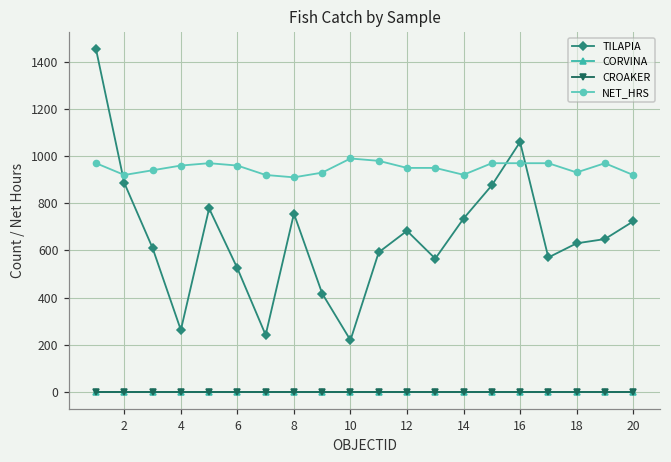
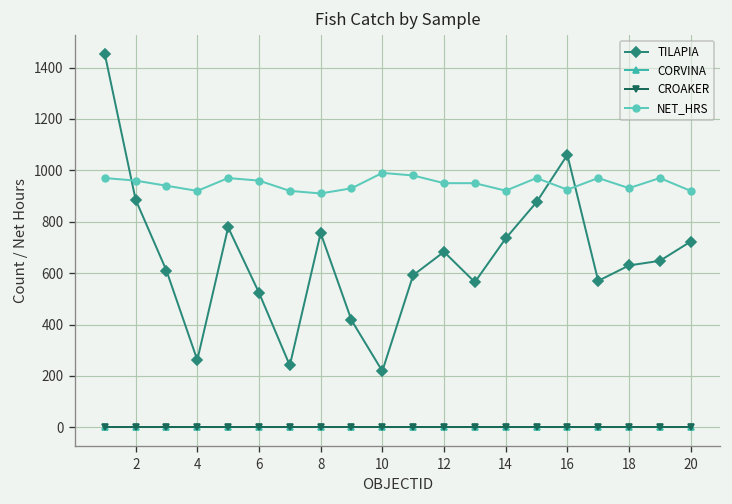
NET_HRS, 2: 920 -> 960
NET_HRS, 4: 960 -> 920
NET_HRS, 16: 970 -> 920
